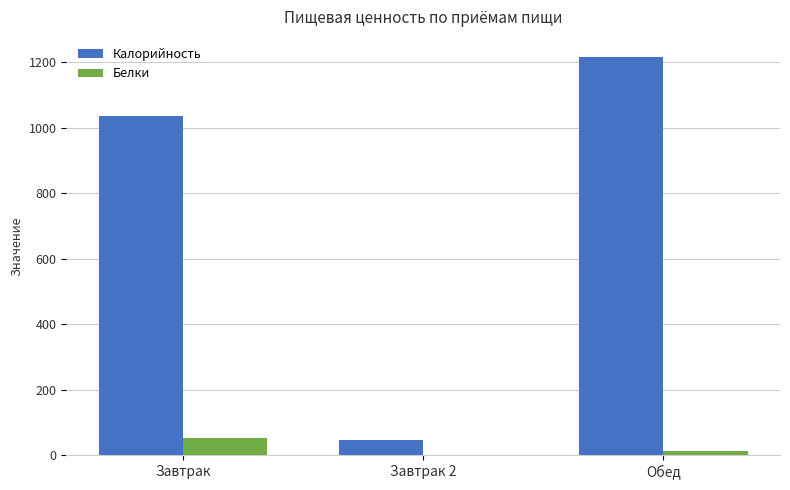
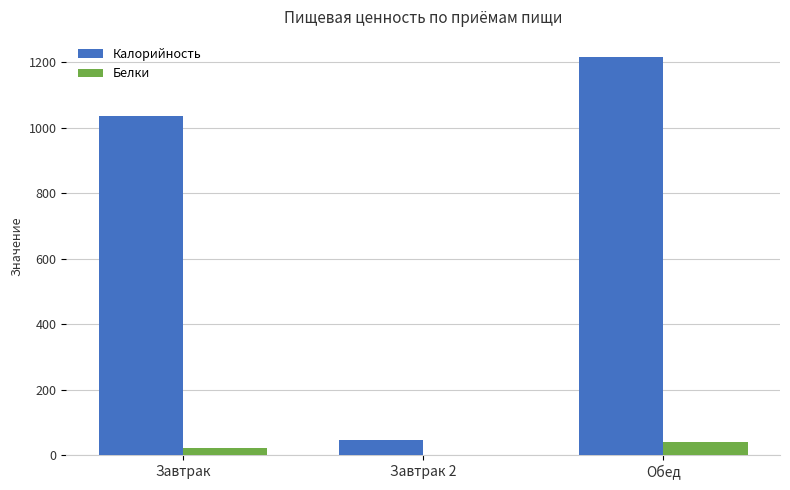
Белки, Завтрак: 50 -> 20
Белки, Обед: 10 -> 40
